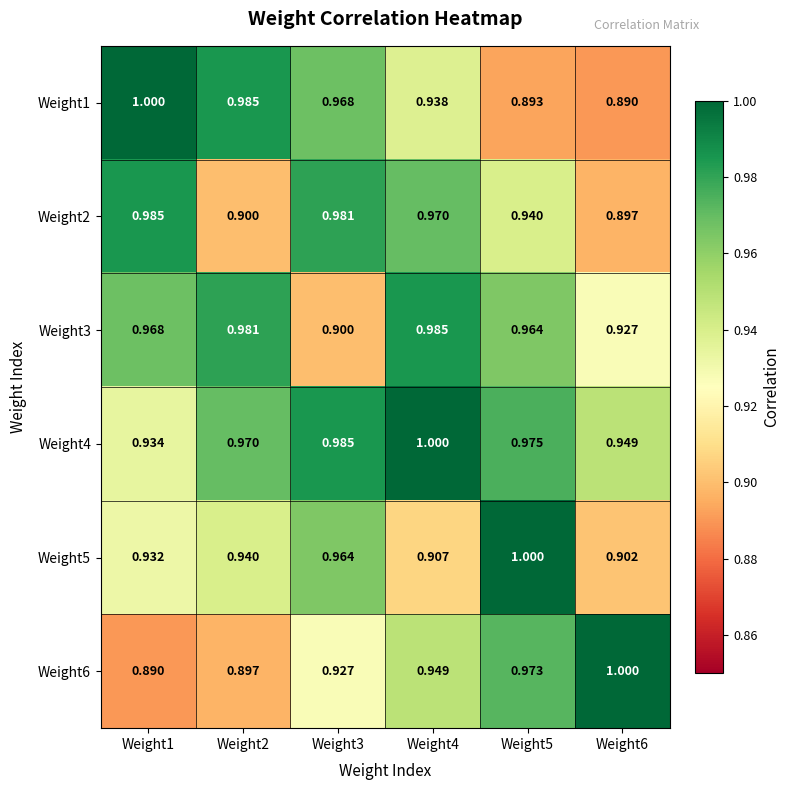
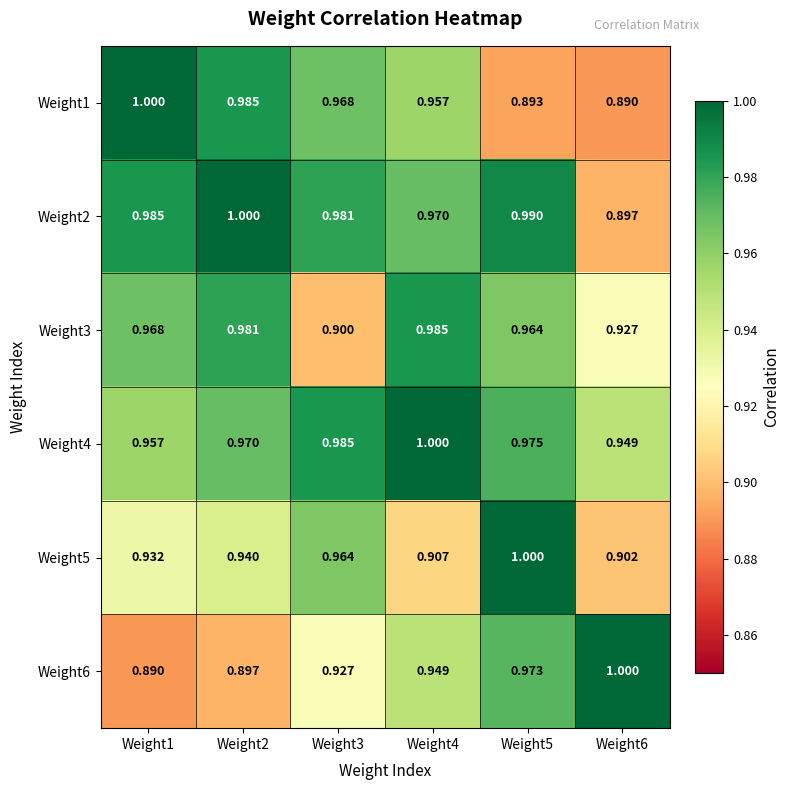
Weight1, Weight4: 0.938 -> 0.957
Weight2, Weight2: 0.900 -> 1.000
Weight2, Weight5: 0.940 -> 0.990
Weight4, Weight1: 0.934 -> 0.957
